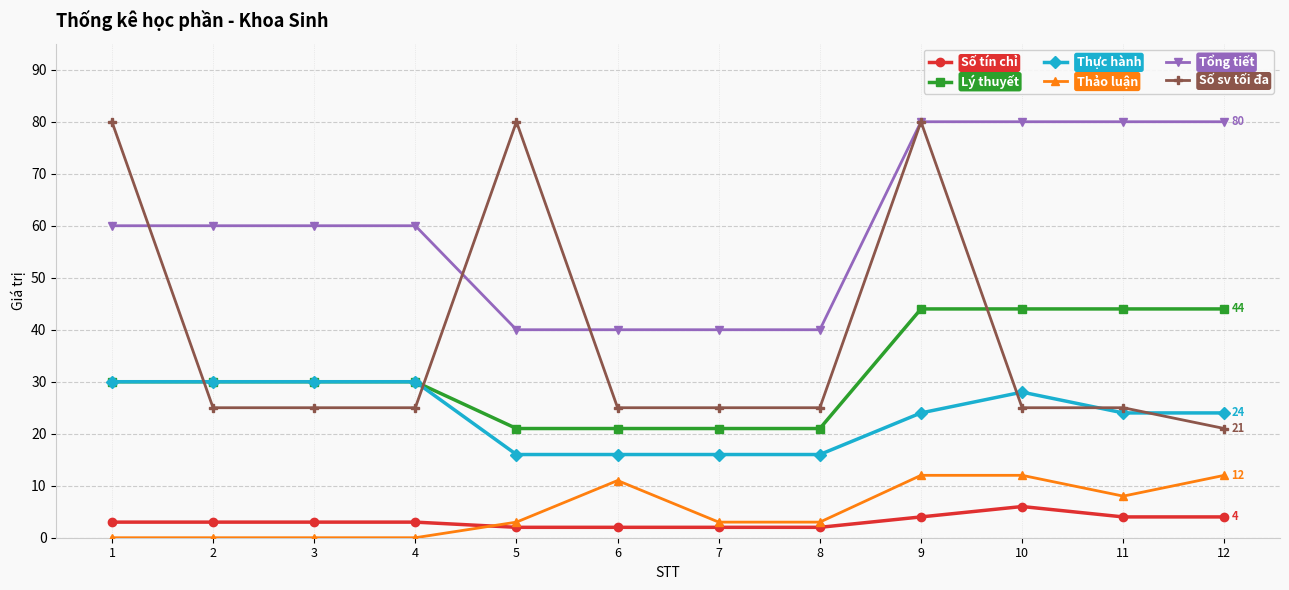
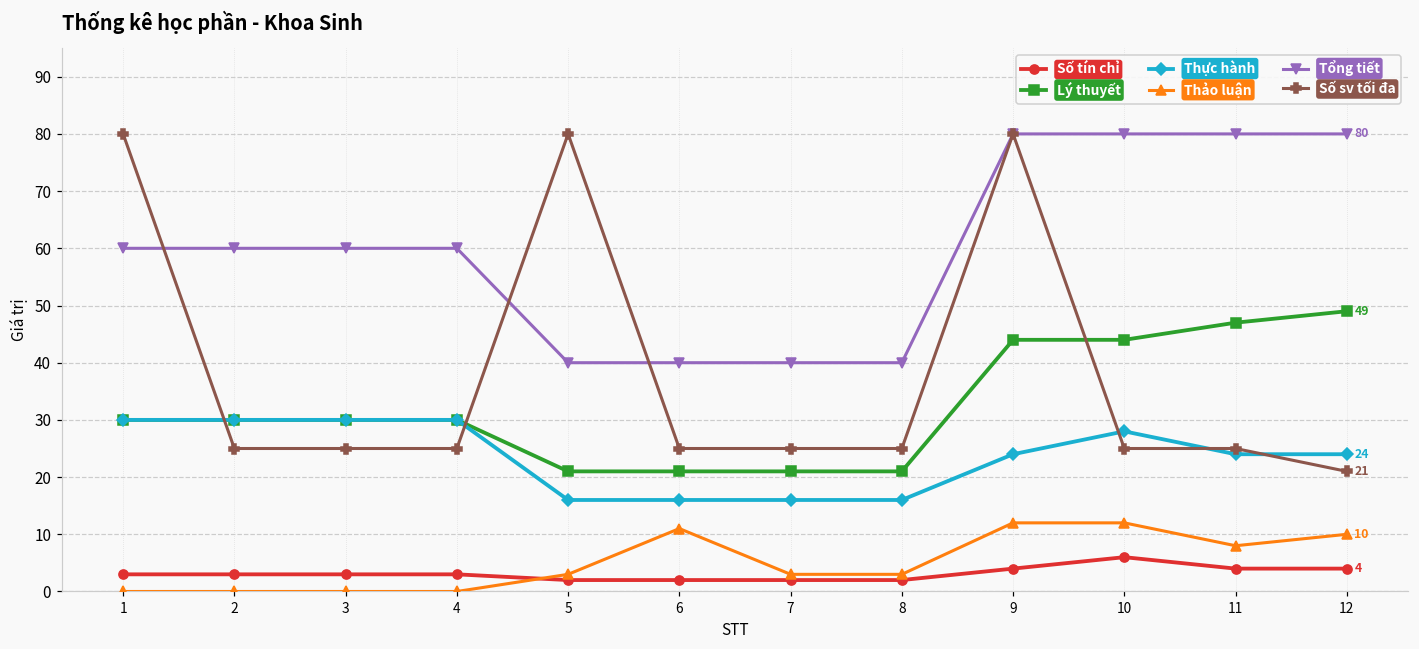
Lý thuyết, 11: 44 -> 47
Lý thuyết, 12: 44 -> 49
Thảo luận, 12: 12 -> 10
